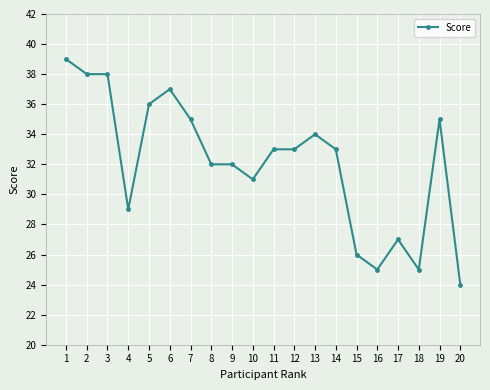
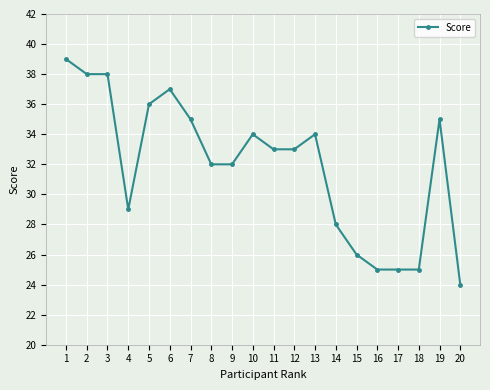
10: 31 -> 34
14: 33 -> 28
17: 27 -> 25
